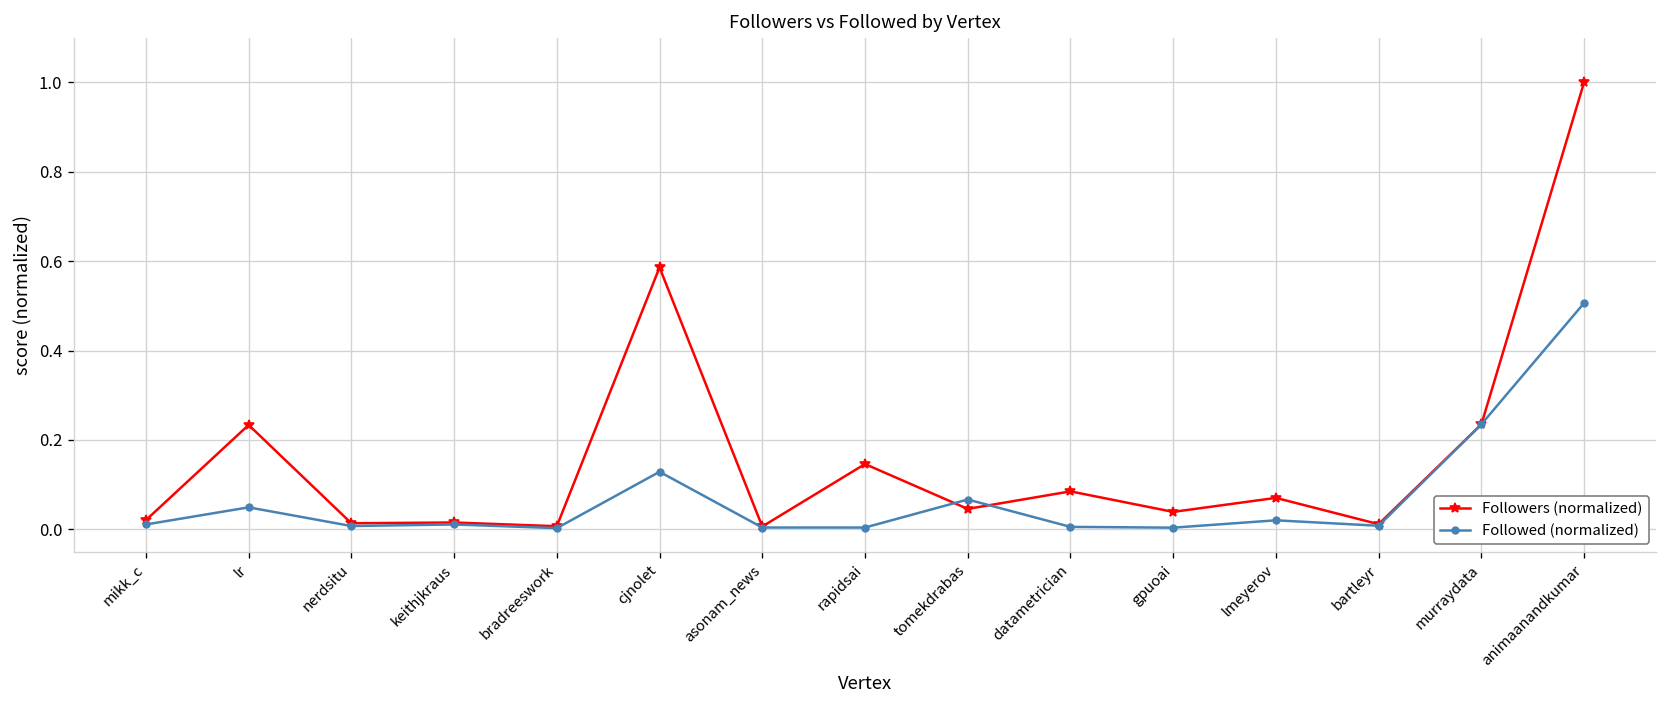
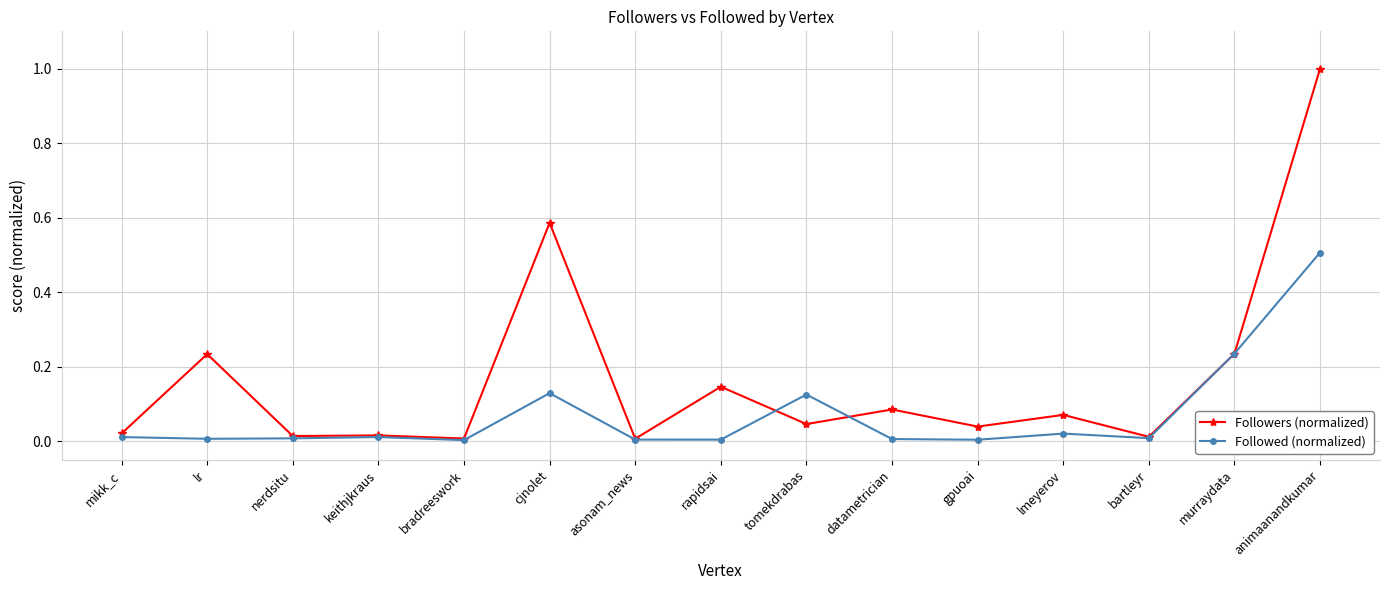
Followed (normalized), lr: 0.05 -> 0.01
Followed (normalized), tomekdrabas: 0.07 -> 0.13
